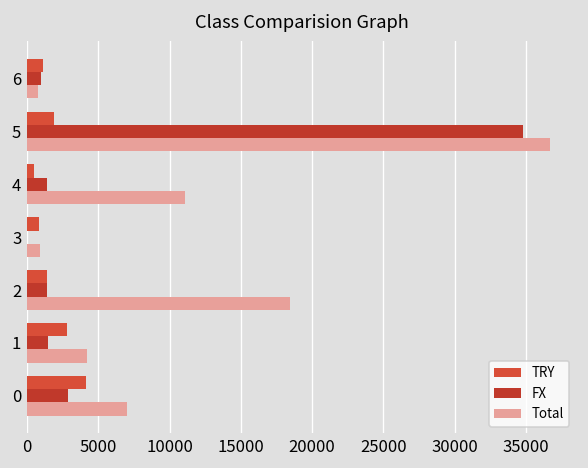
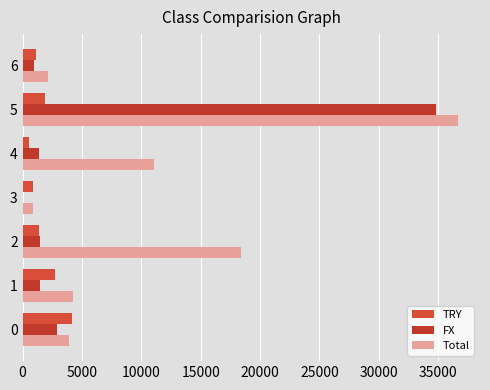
Total, 6: 800 -> 2100
Total, 0: 7000 -> 3900
